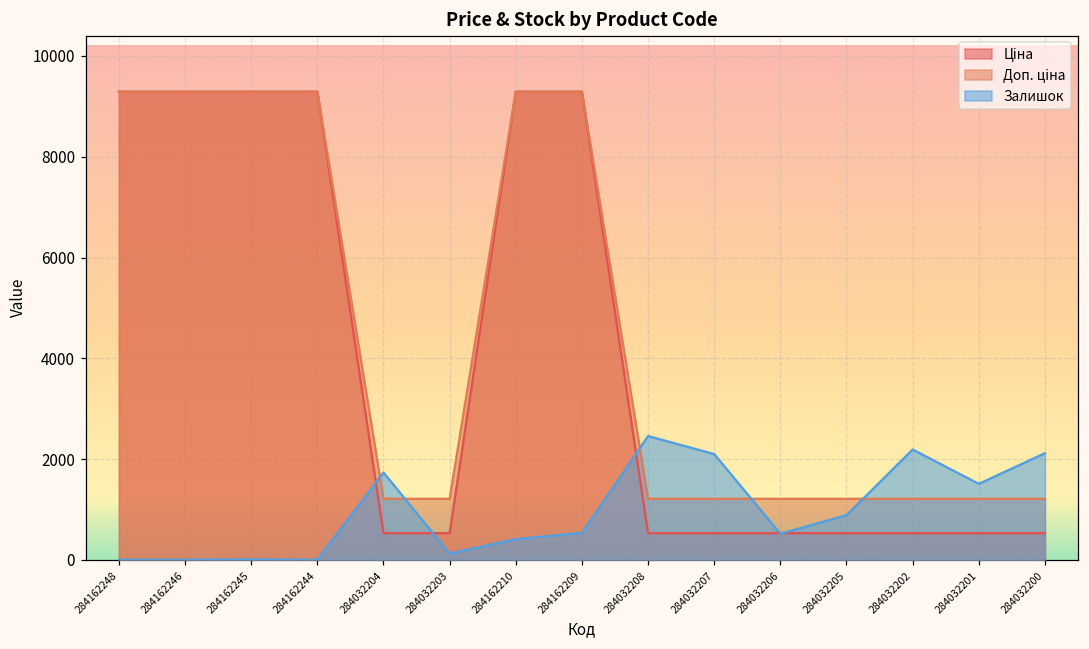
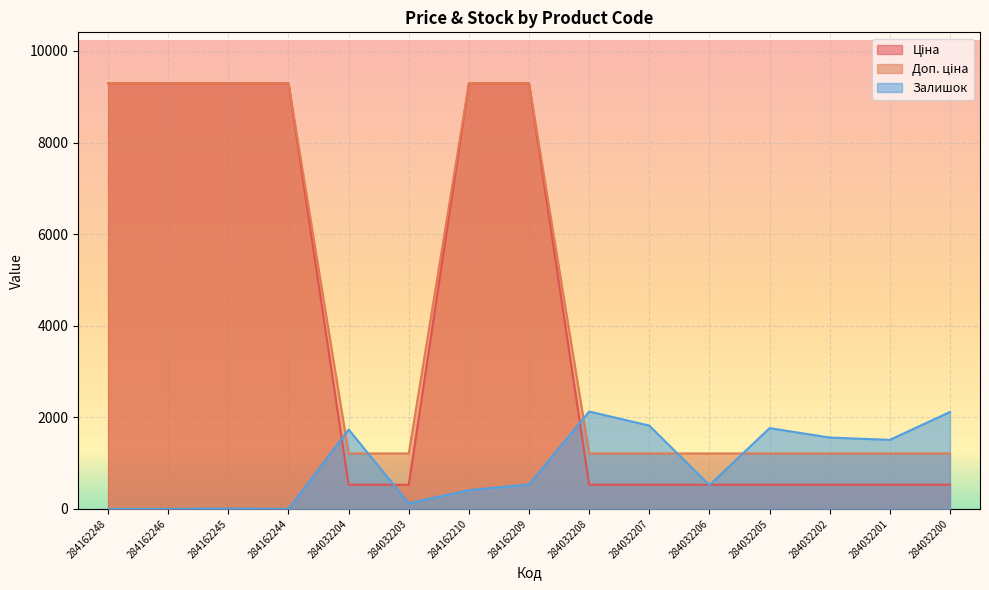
Залишок, 284032208: 2500 -> 2100
Залишок, 284032207: 2100 -> 1800
Залишок, 284032205: 900 -> 1800
Залишок, 284032202: 2200 -> 1600
